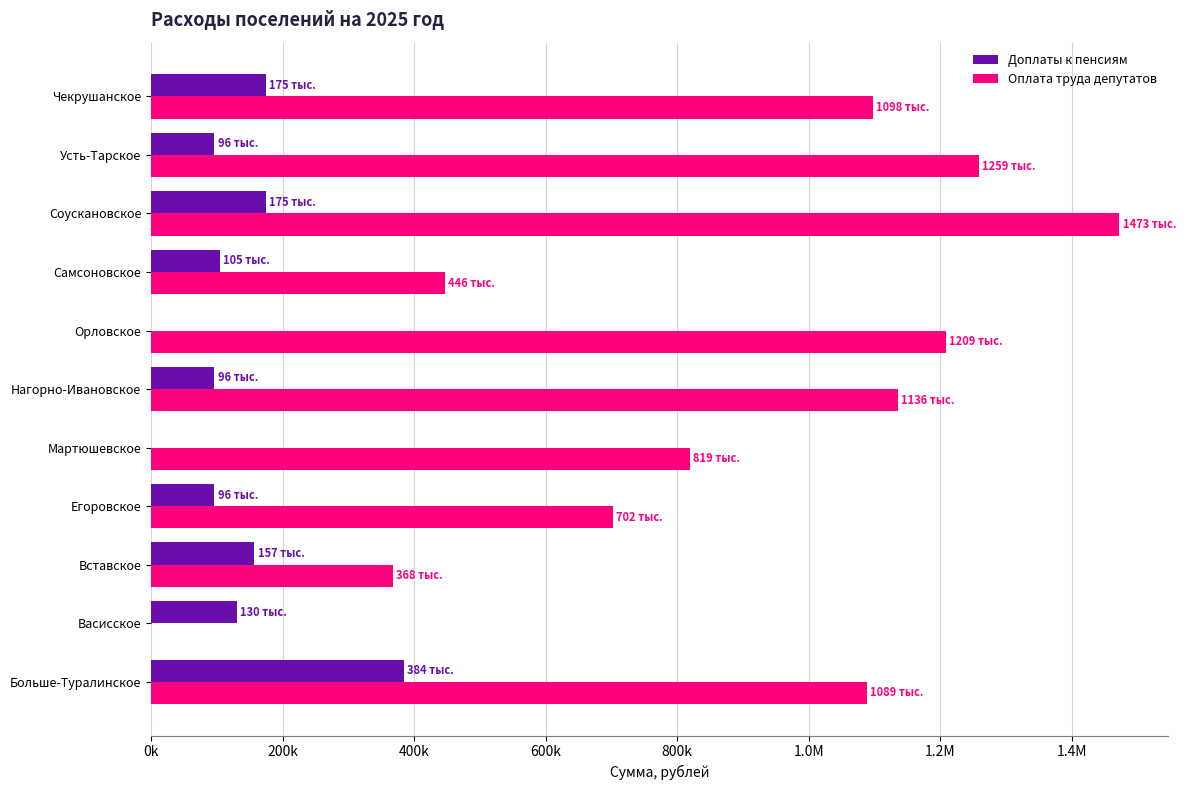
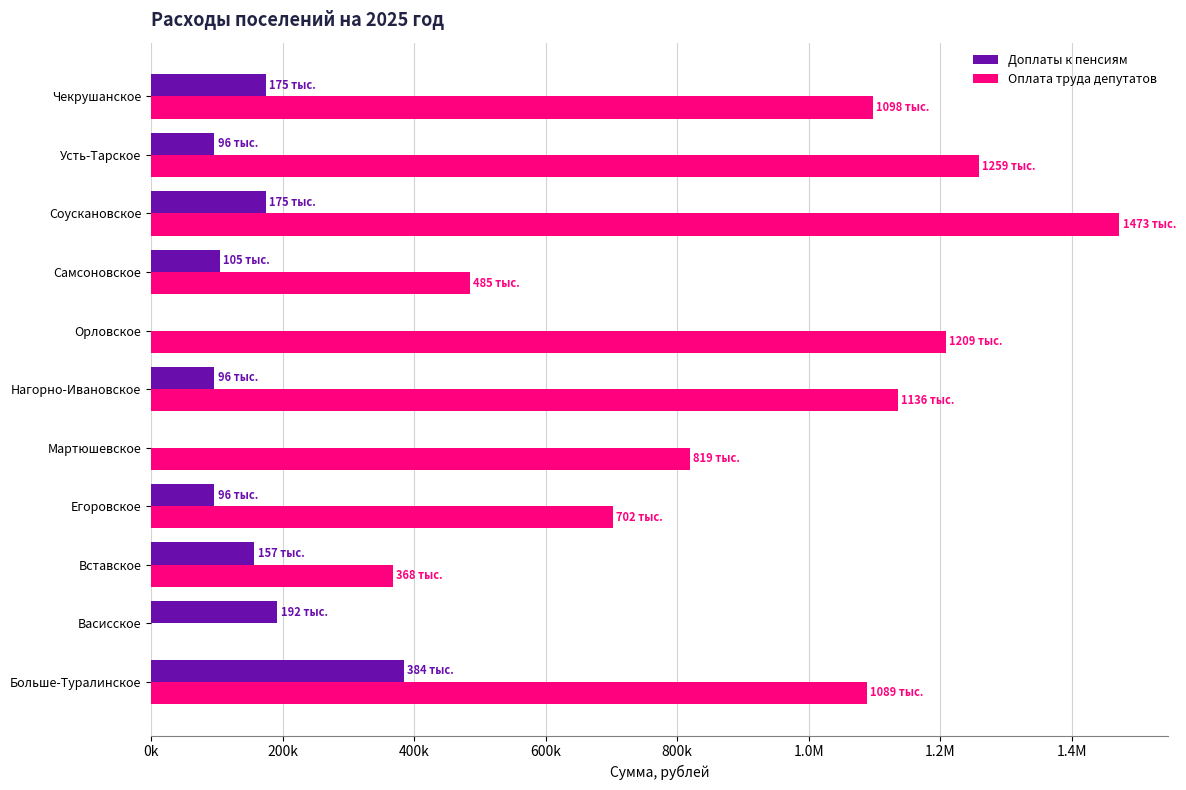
Оплата труда депутатов, Самсоновское: 446 -> 485
Доплаты к пенсиям, Васисское: 130 -> 192
